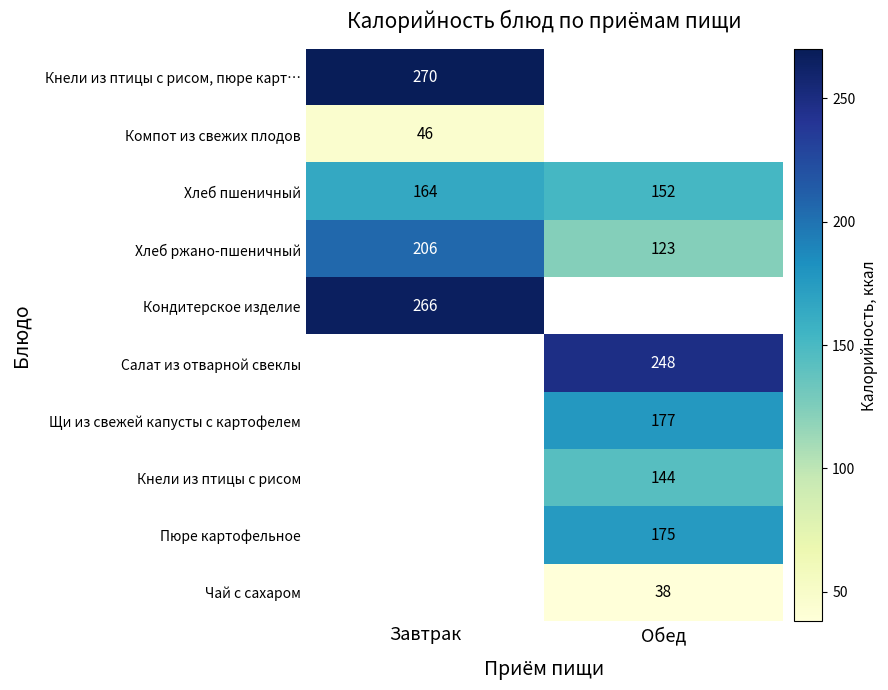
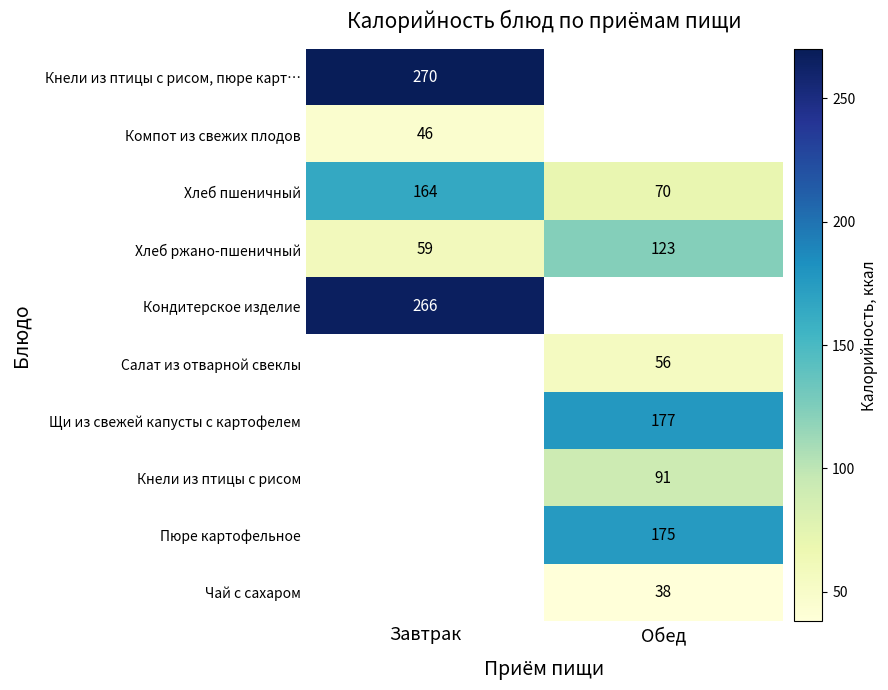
Хлеб пшеничный, Обед: 152 -> 70
Хлеб ржано-пшеничный, Завтрак: 206 -> 59
Салат из отварной свеклы, Обед: 248 -> 56
Кнели из птицы с рисом, Обед: 144 -> 91
